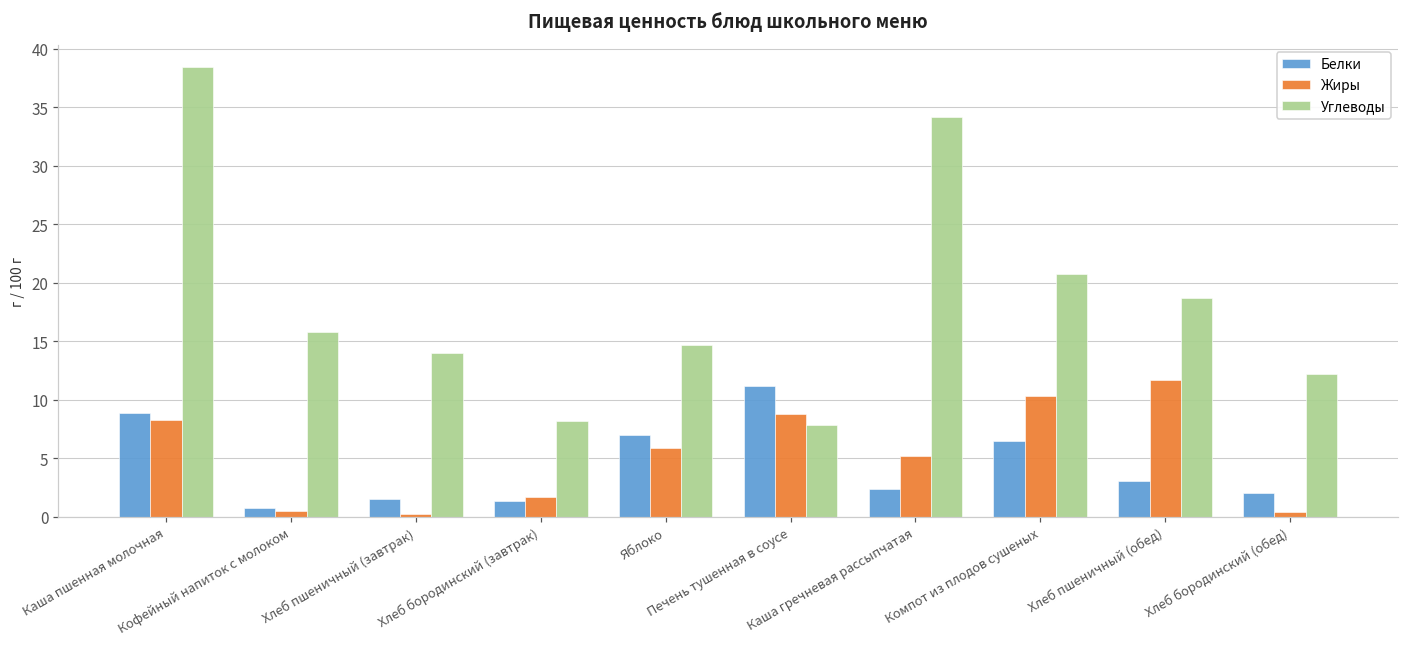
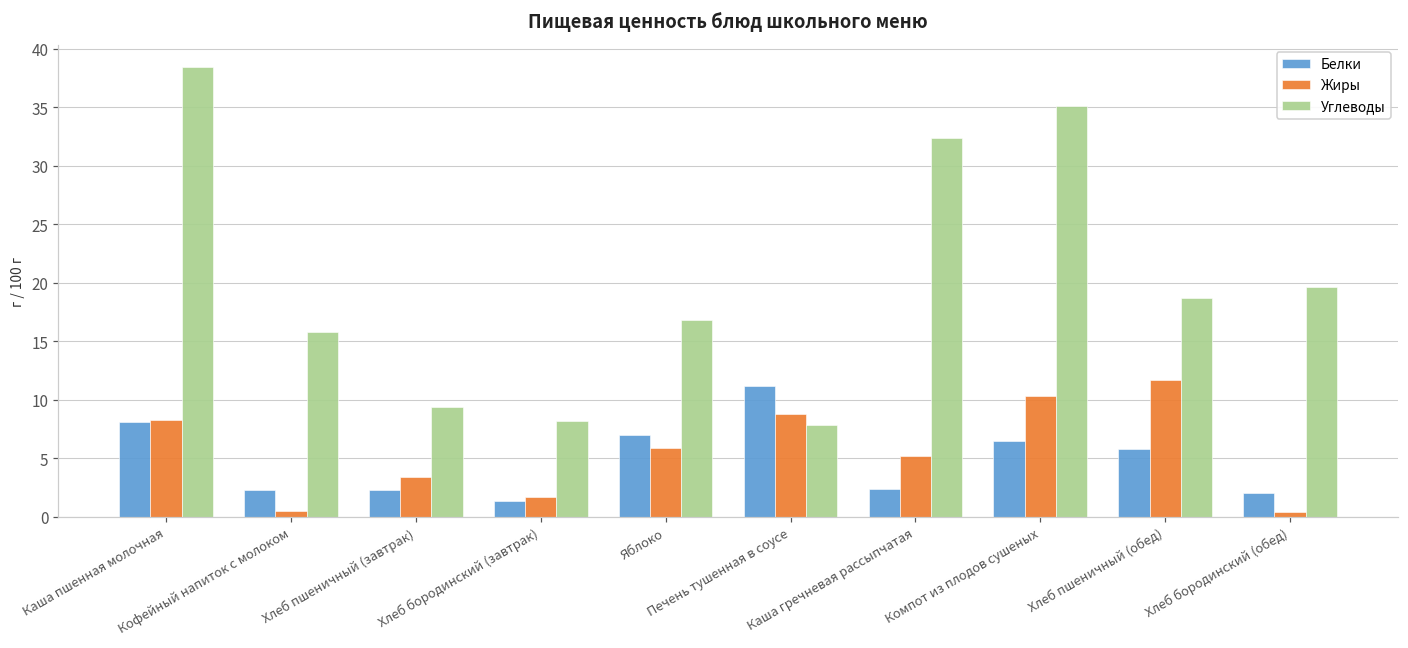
Белки, Каша пшенная молочная: 8.9 -> 8.1
Белки, Кофейный напиток с молоком: 0.8 -> 2.3
Белки, Хлеб пшеничный (завтрак): 1.5 -> 2.3
Жиры, Хлеб пшеничный (завтрак): 0.3 -> 3.4
Углеводы, Хлеб пшеничный (завтрак): 14.0 -> 9.4
Углеводы, Яблоко: 14.7 -> 16.8
Углеводы, Каша гречневая рассыпчатая: 34.2 -> 32.4
Углеводы, Компот из плодов сушеных: 20.8 -> 35.1
Белки, Хлеб пшеничный (обед): 3.0 -> 5.8
Углеводы, Хлеб бородинский (обед): 12.2 -> 19.6
